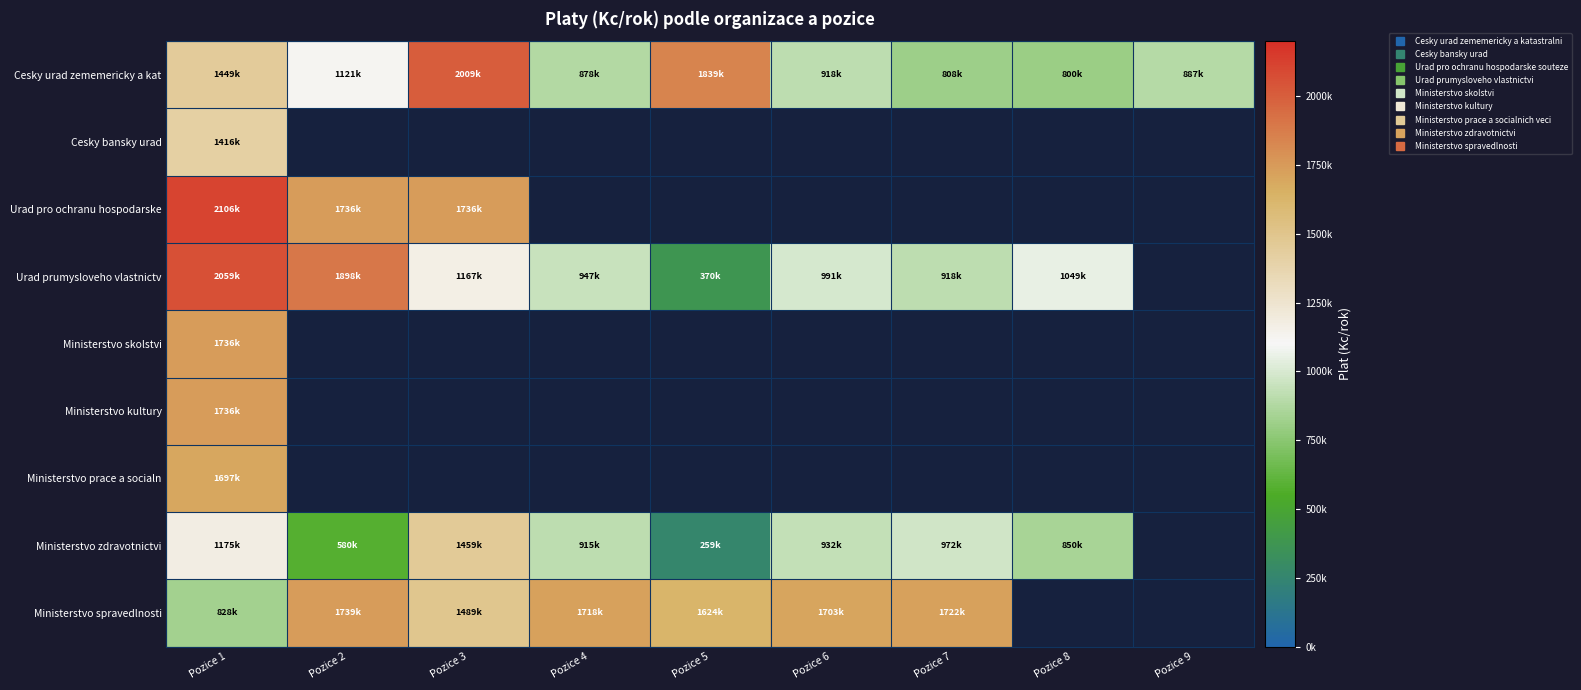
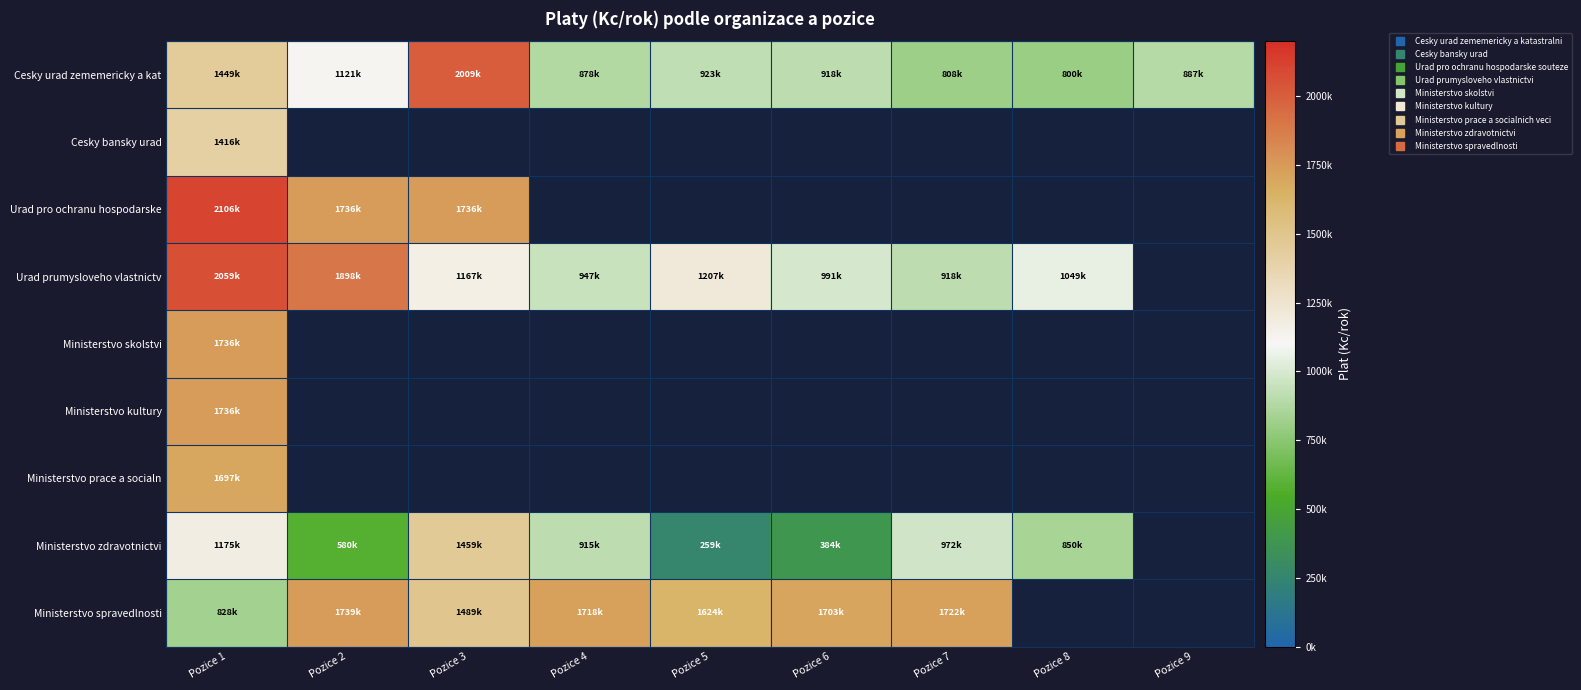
Cesky urad zememericky a kat, Pozice 5: 1839k -> 923k
Urad prumysloveho vlastnictv, Pozice 5: 370k -> 1207k
Ministerstvo zdravotnictvi, Pozice 6: 932k -> 384k
